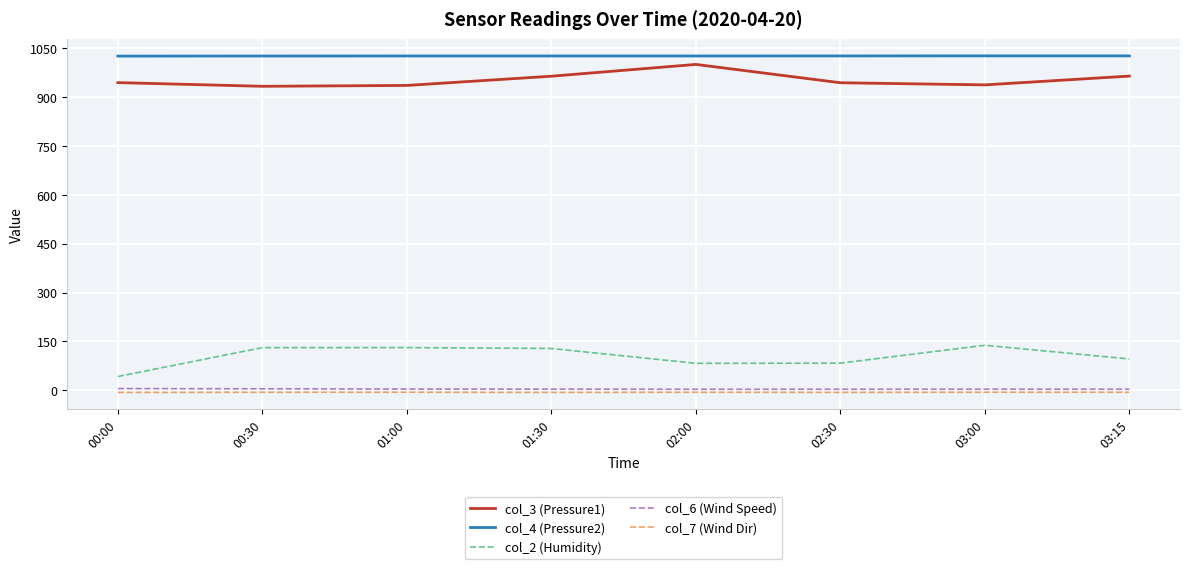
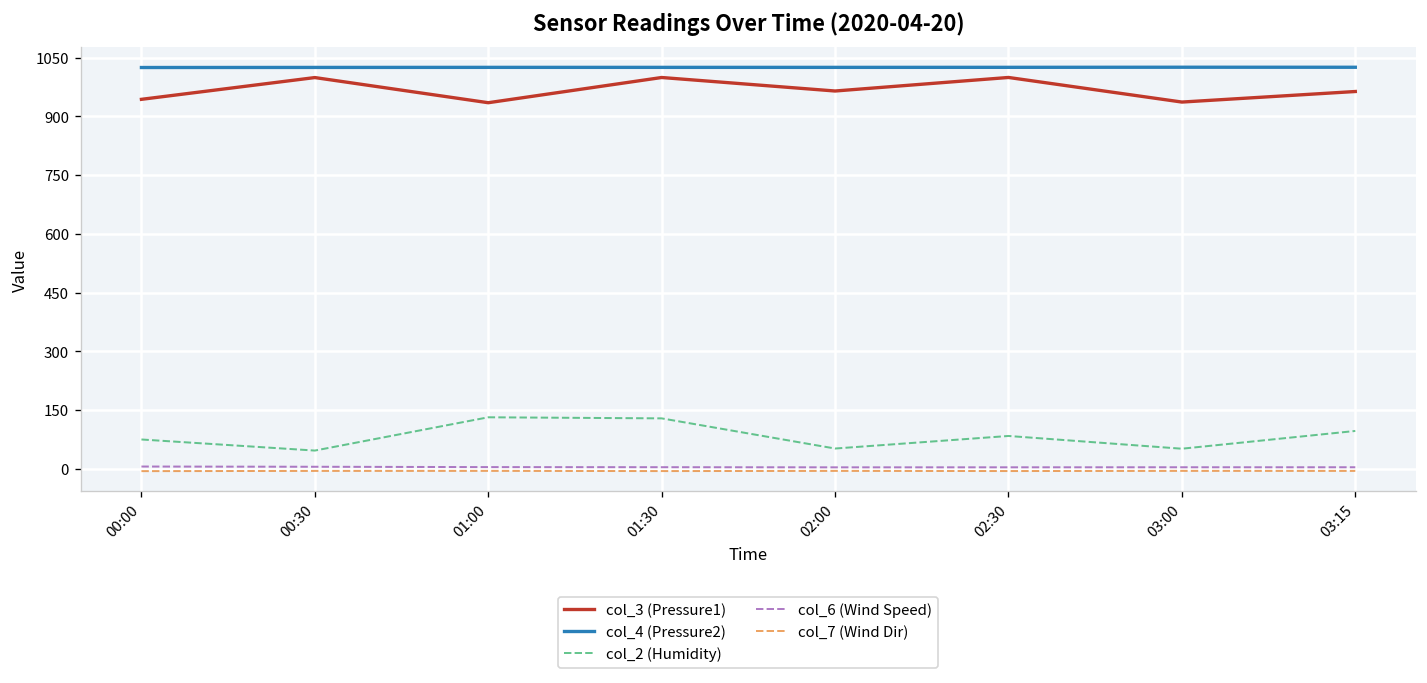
col_2 (Humidity), 00:00: 40 -> 70
col_3 (Pressure1), 00:30: 930 -> 1000
col_2 (Humidity), 00:30: 130 -> 50
col_3 (Pressure1), 01:30: 960 -> 1000
col_3 (Pressure1), 02:00: 1000 -> 970
col_2 (Humidity), 02:00: 80 -> 50
col_3 (Pressure1), 02:30: 940 -> 1000
col_2 (Humidity), 03:00: 140 -> 50
